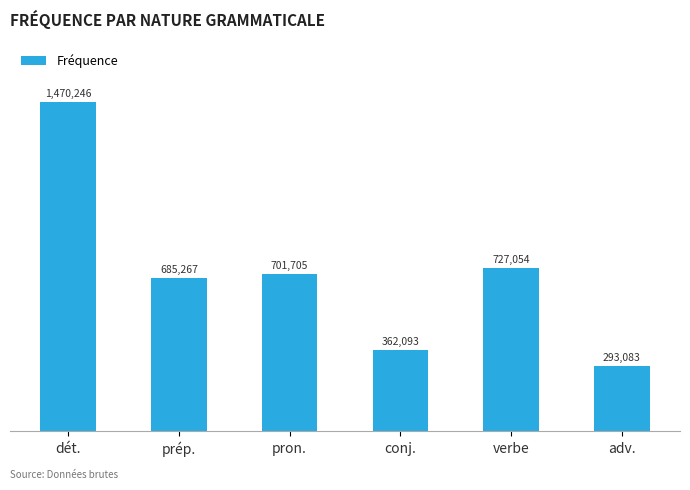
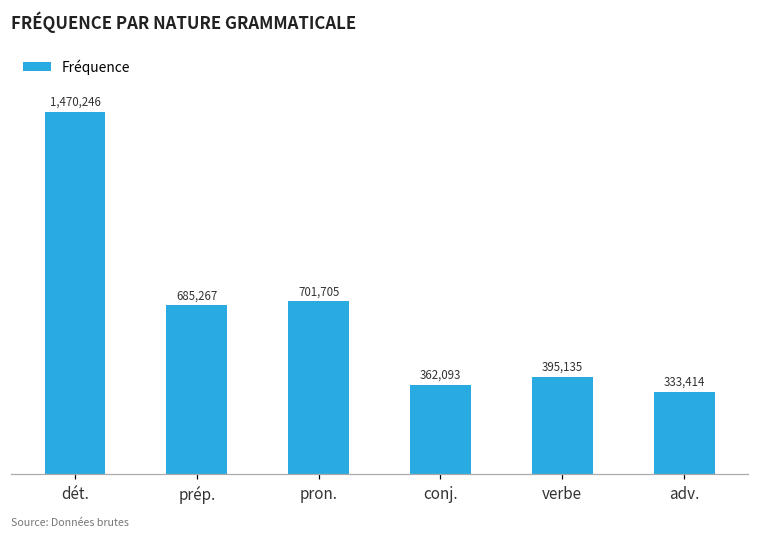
verbe: 727,054 -> 395,135
adv.: 293,083 -> 333,414
